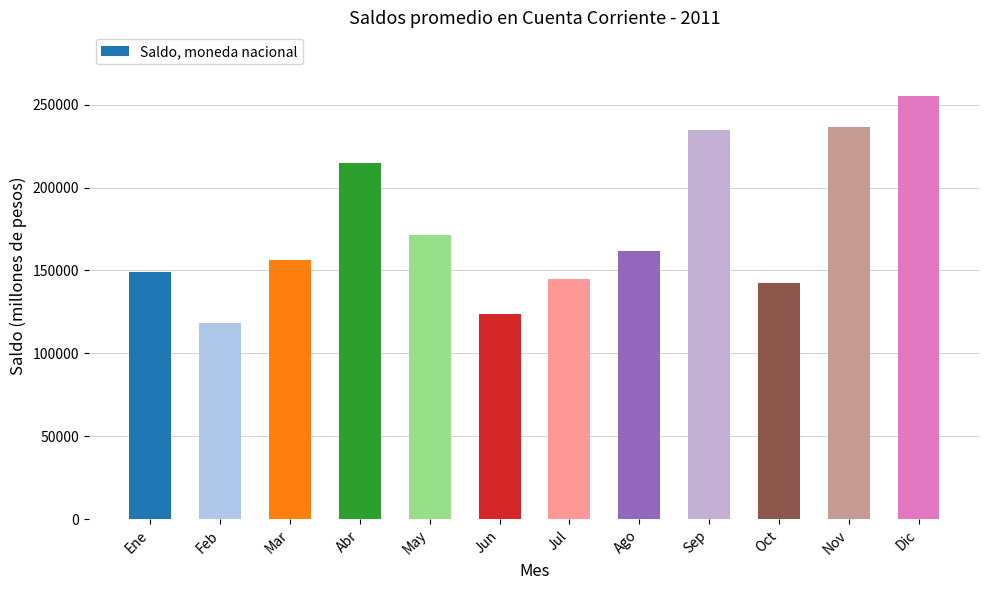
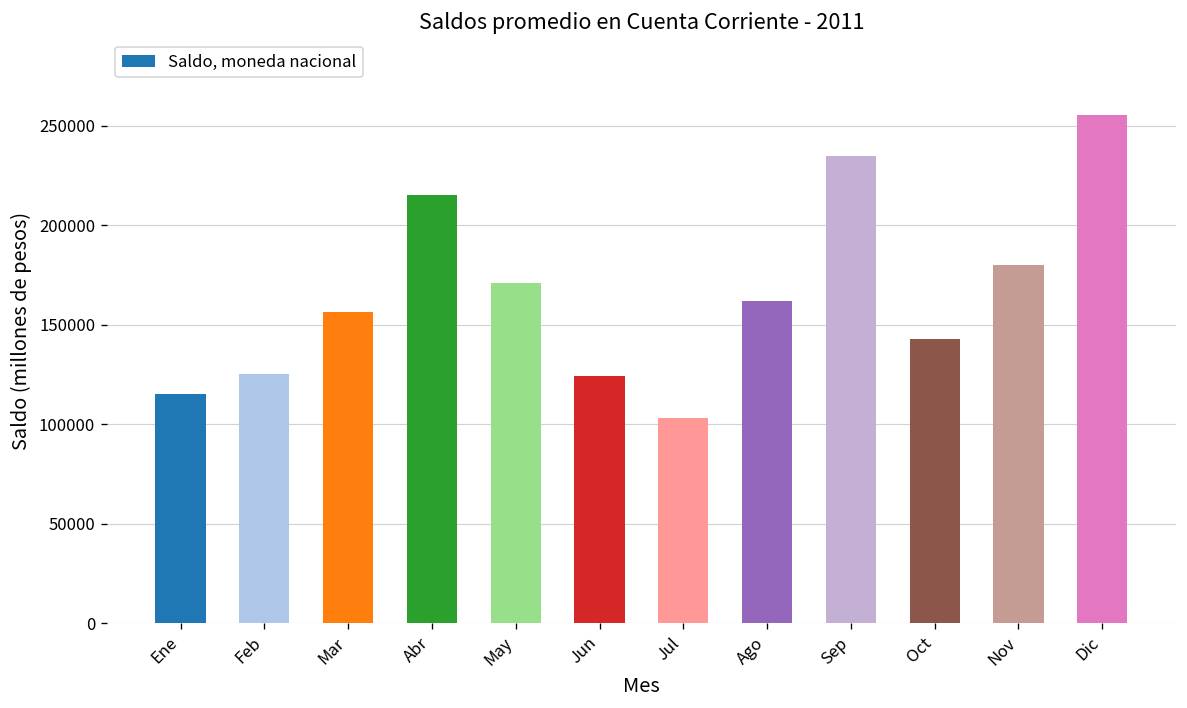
Ene: 149000 -> 115000
Feb: 119000 -> 125000
Jul: 145000 -> 103000
Nov: 237000 -> 180000
